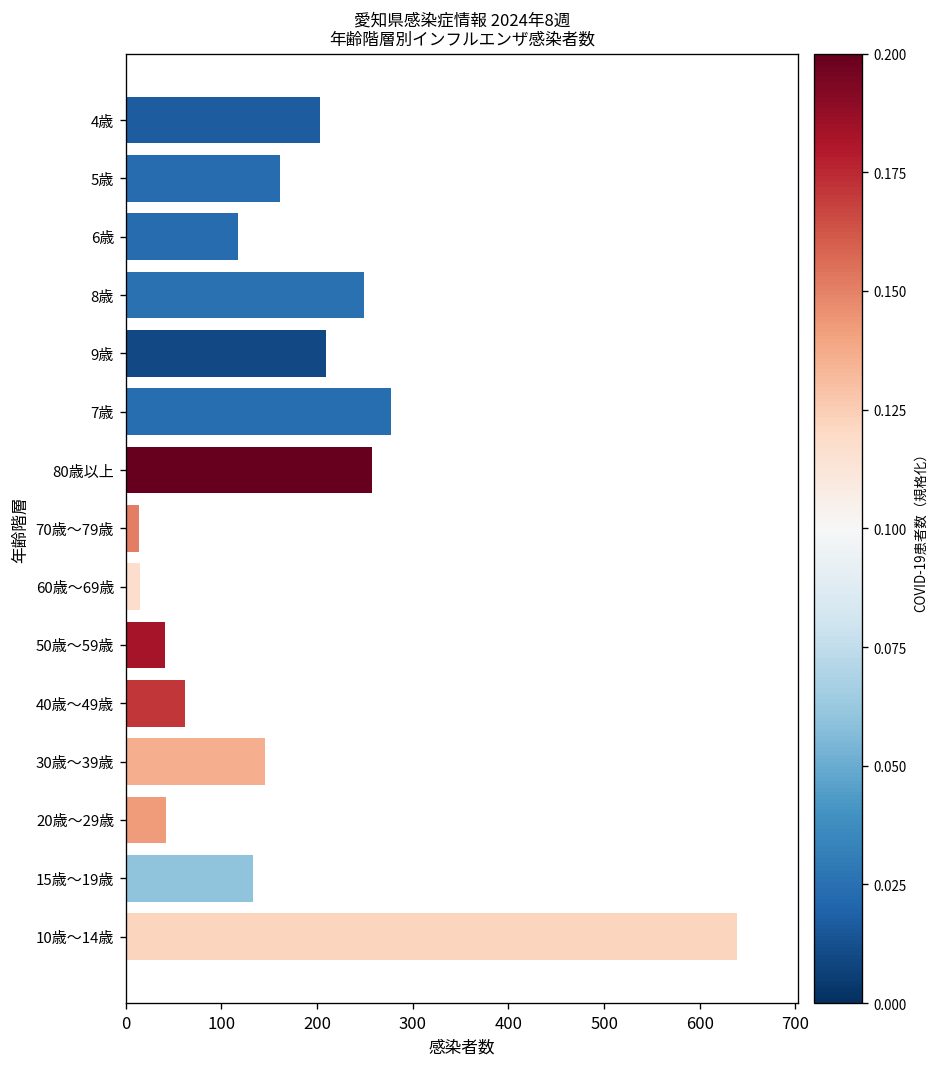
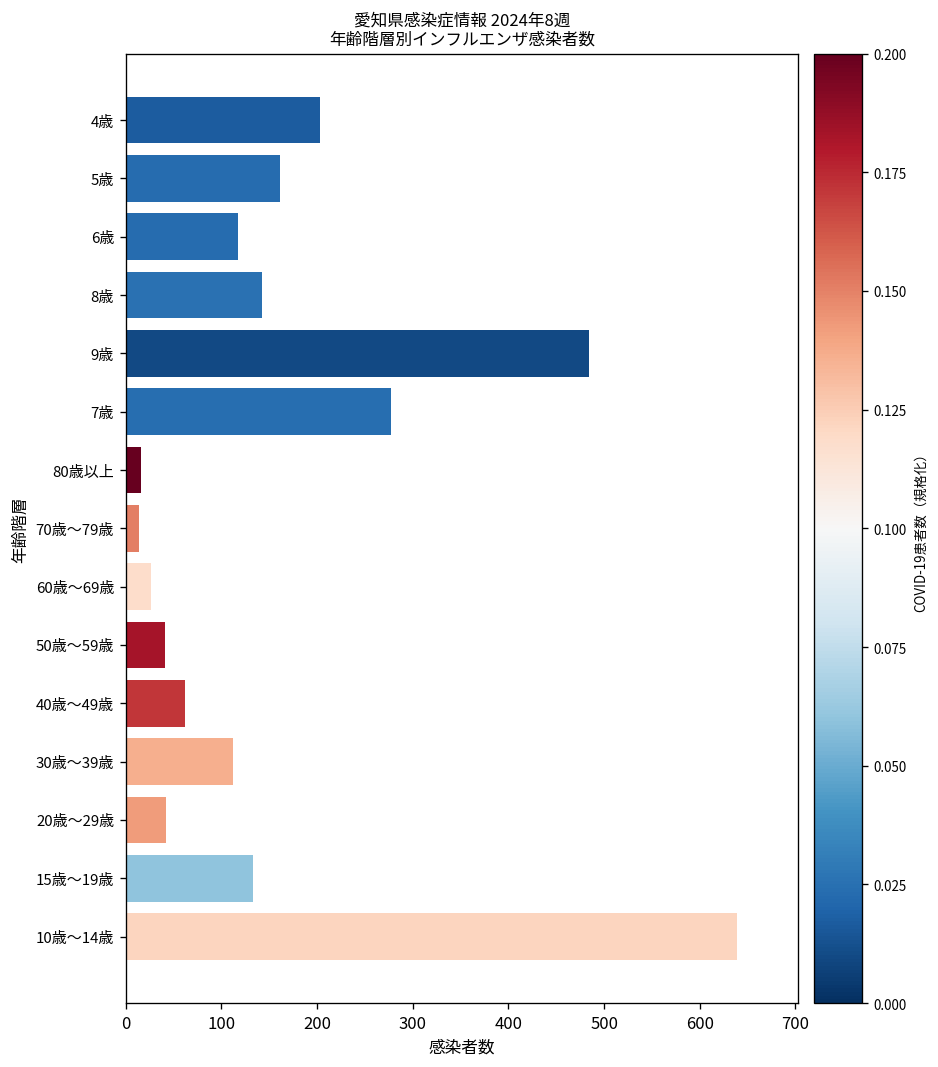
8歳: 250 -> 140
9歳: 210 -> 480
80歳以上: 260 -> 20
60歳～69歳: 20 -> 30
30歳～39歳: 150 -> 110
